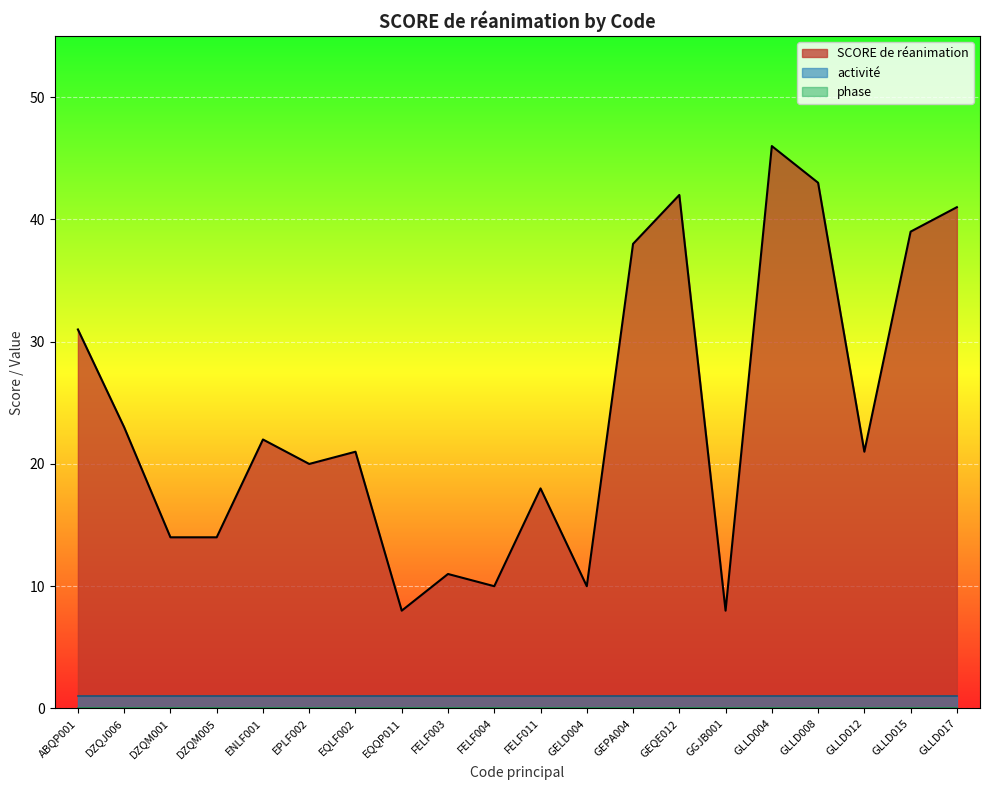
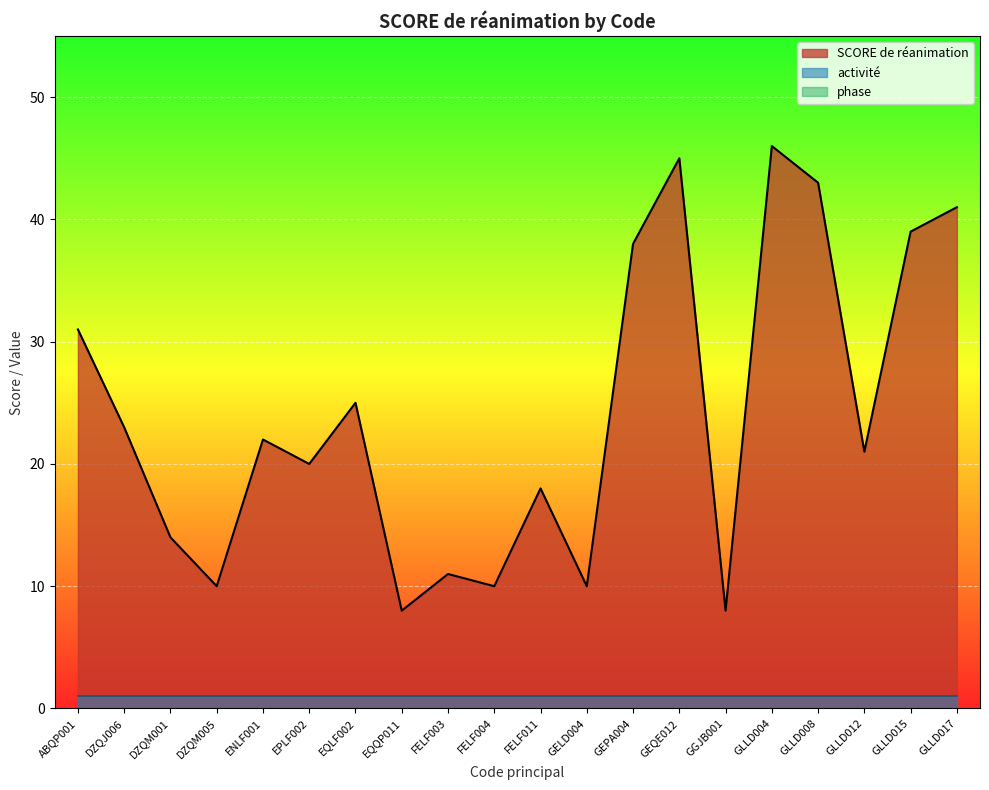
SCORE de réanimation, DZQM005: 14 -> 10
SCORE de réanimation, EQLF002: 21 -> 25
SCORE de réanimation, GEQE012: 42 -> 45
